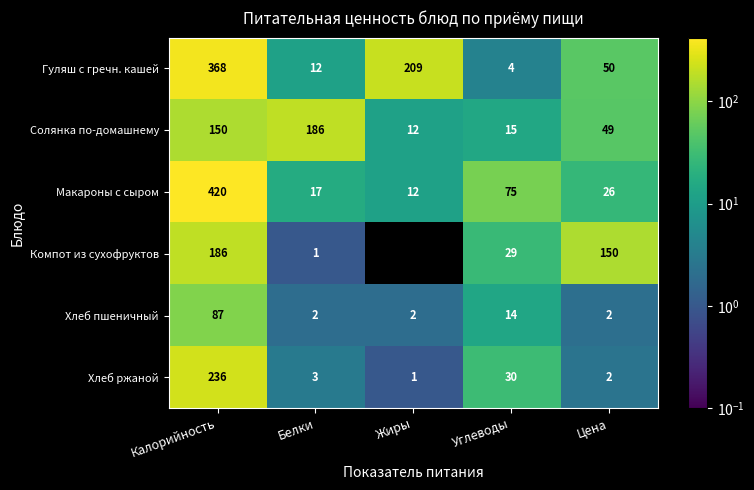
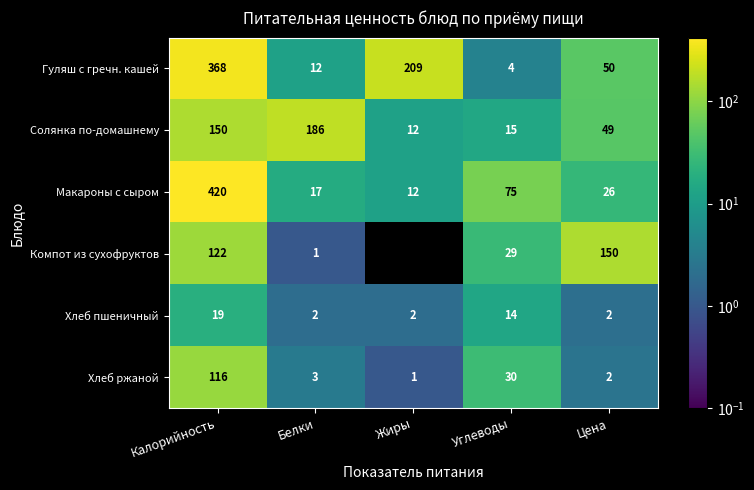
Компот из сухофруктов, Калорийность: 186 -> 122
Хлеб пшеничный, Калорийность: 87 -> 19
Хлеб ржаной, Калорийность: 236 -> 116
